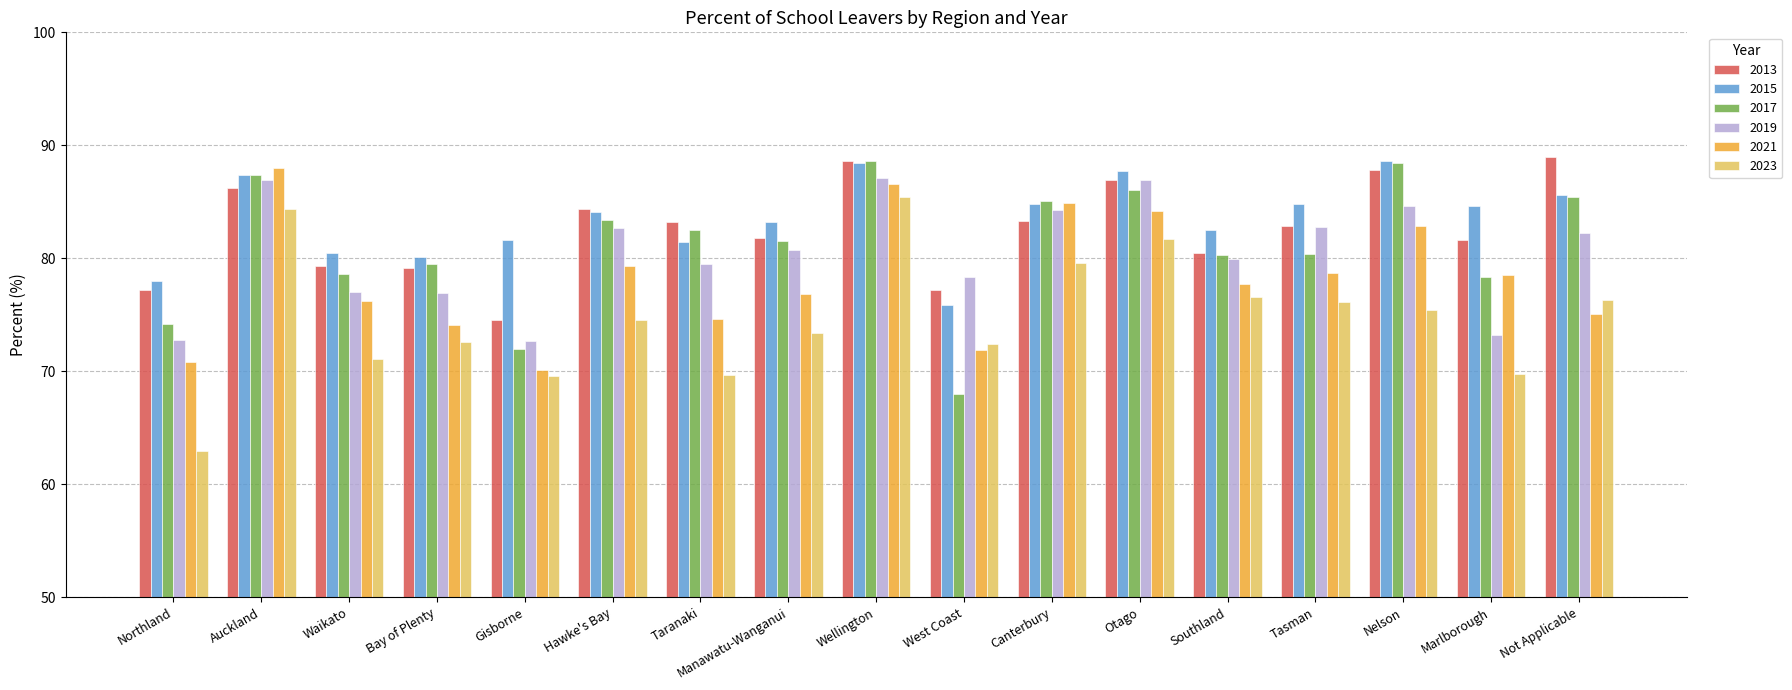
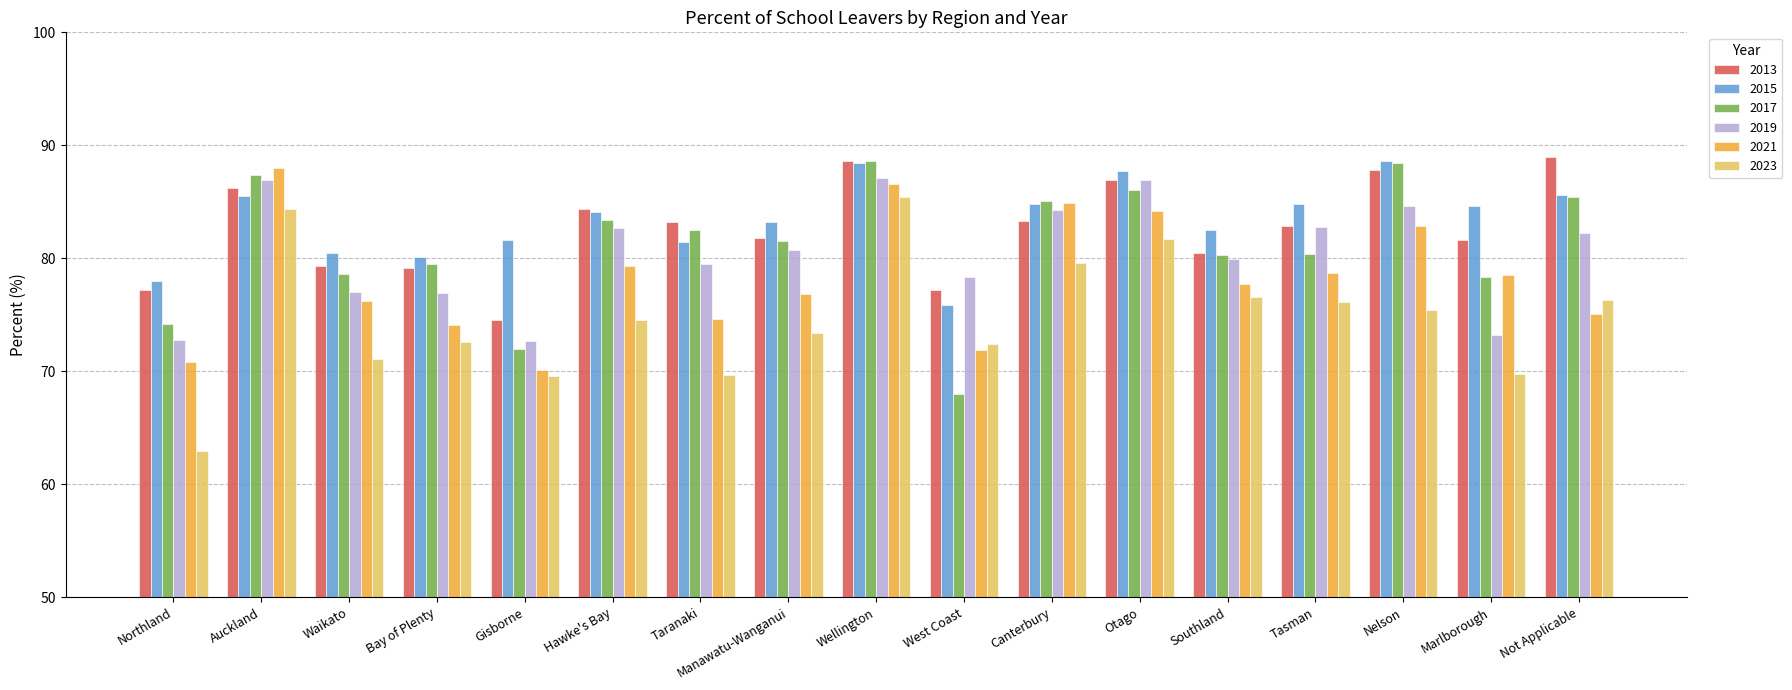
2015, Auckland: 87.4 -> 85.5
